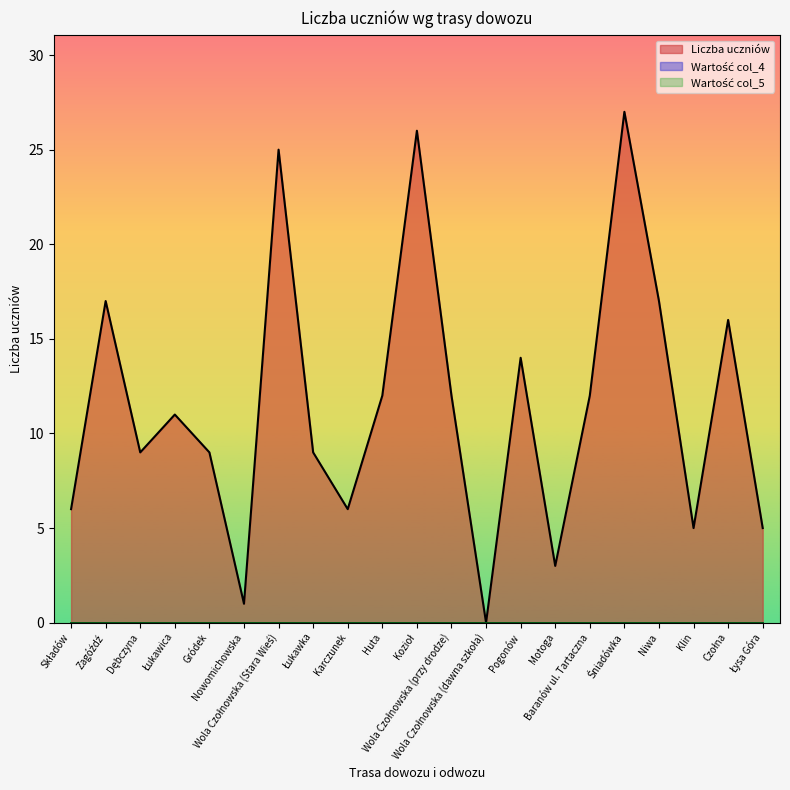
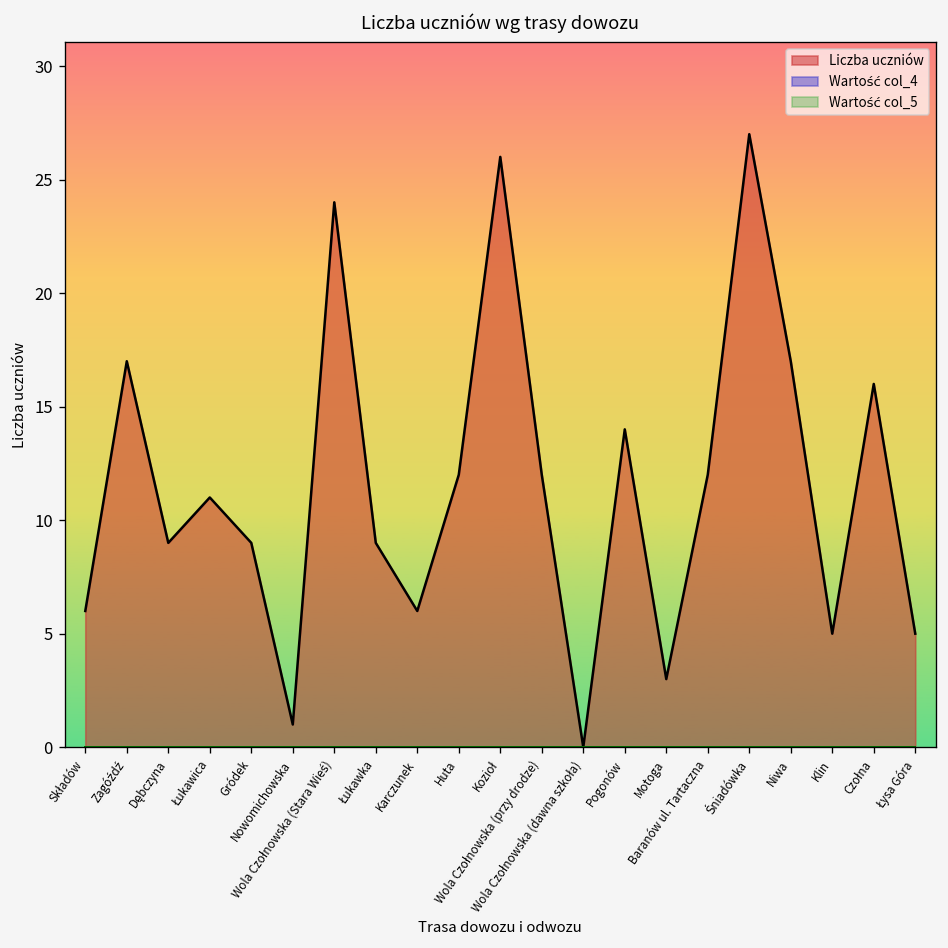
Liczba uczniów, Wola Czołnowska (Stara Wieś): 25 -> 24
